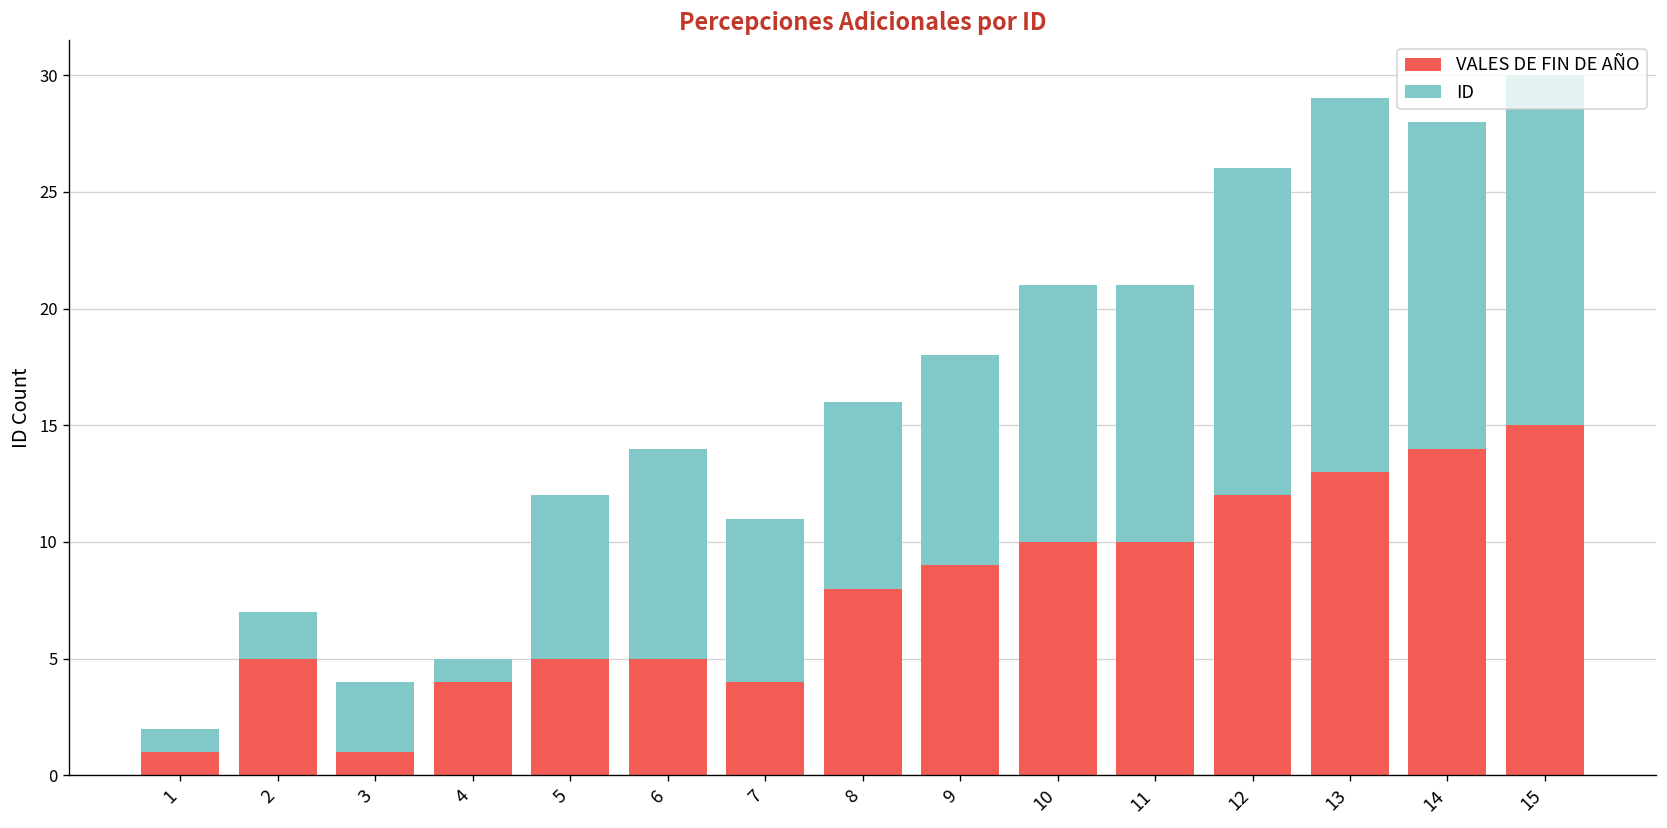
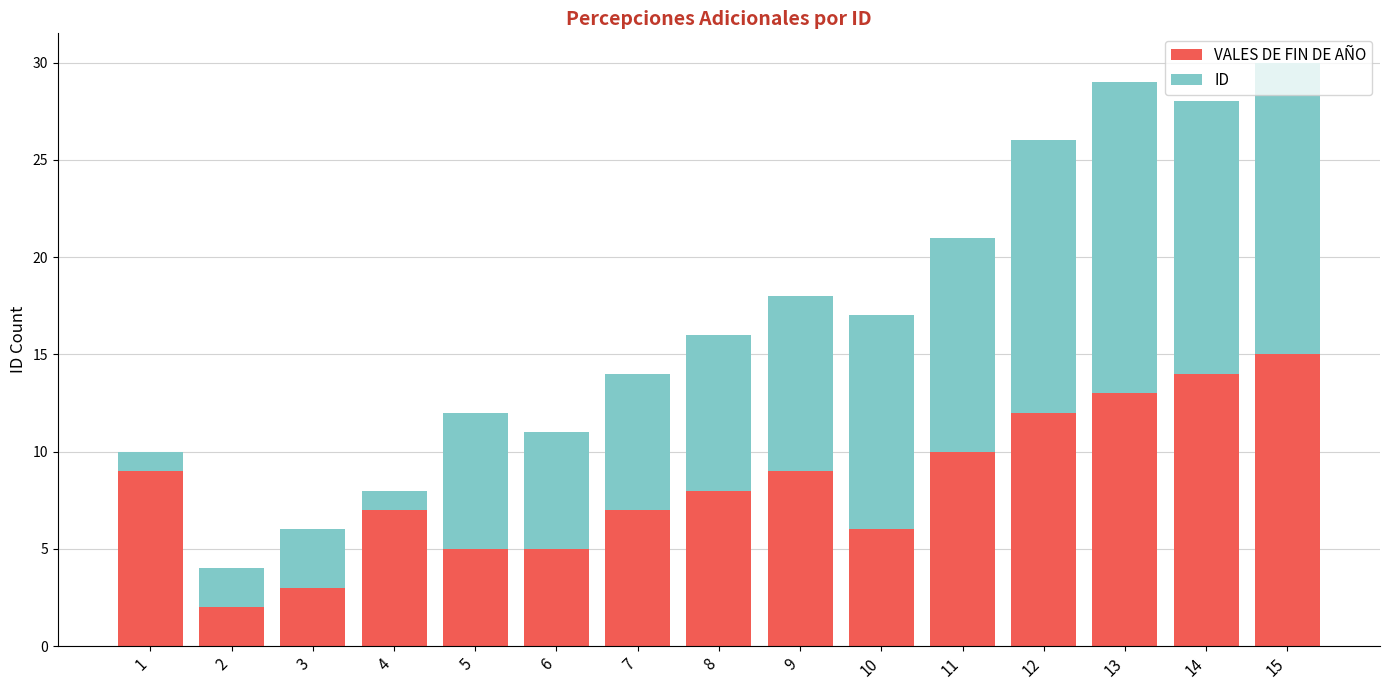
VALES DE FIN DE AÑO, 1: 1 -> 9
VALES DE FIN DE AÑO, 2: 5 -> 2
VALES DE FIN DE AÑO, 3: 1 -> 3
VALES DE FIN DE AÑO, 4: 4 -> 7
ID, 6: 9 -> 6
VALES DE FIN DE AÑO, 7: 4 -> 7
VALES DE FIN DE AÑO, 10: 10 -> 6
